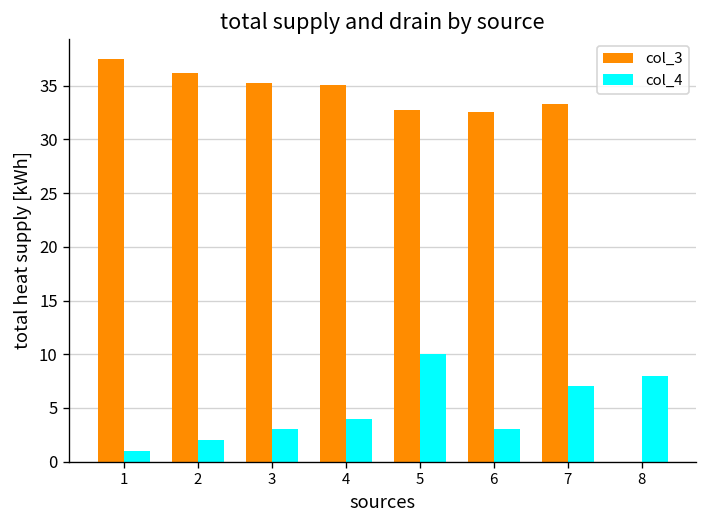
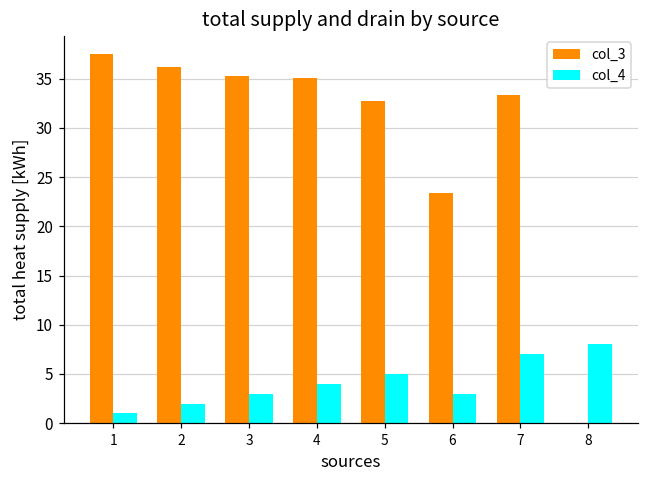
col_4, 5: 10 -> 5
col_3, 6: 33 -> 23
